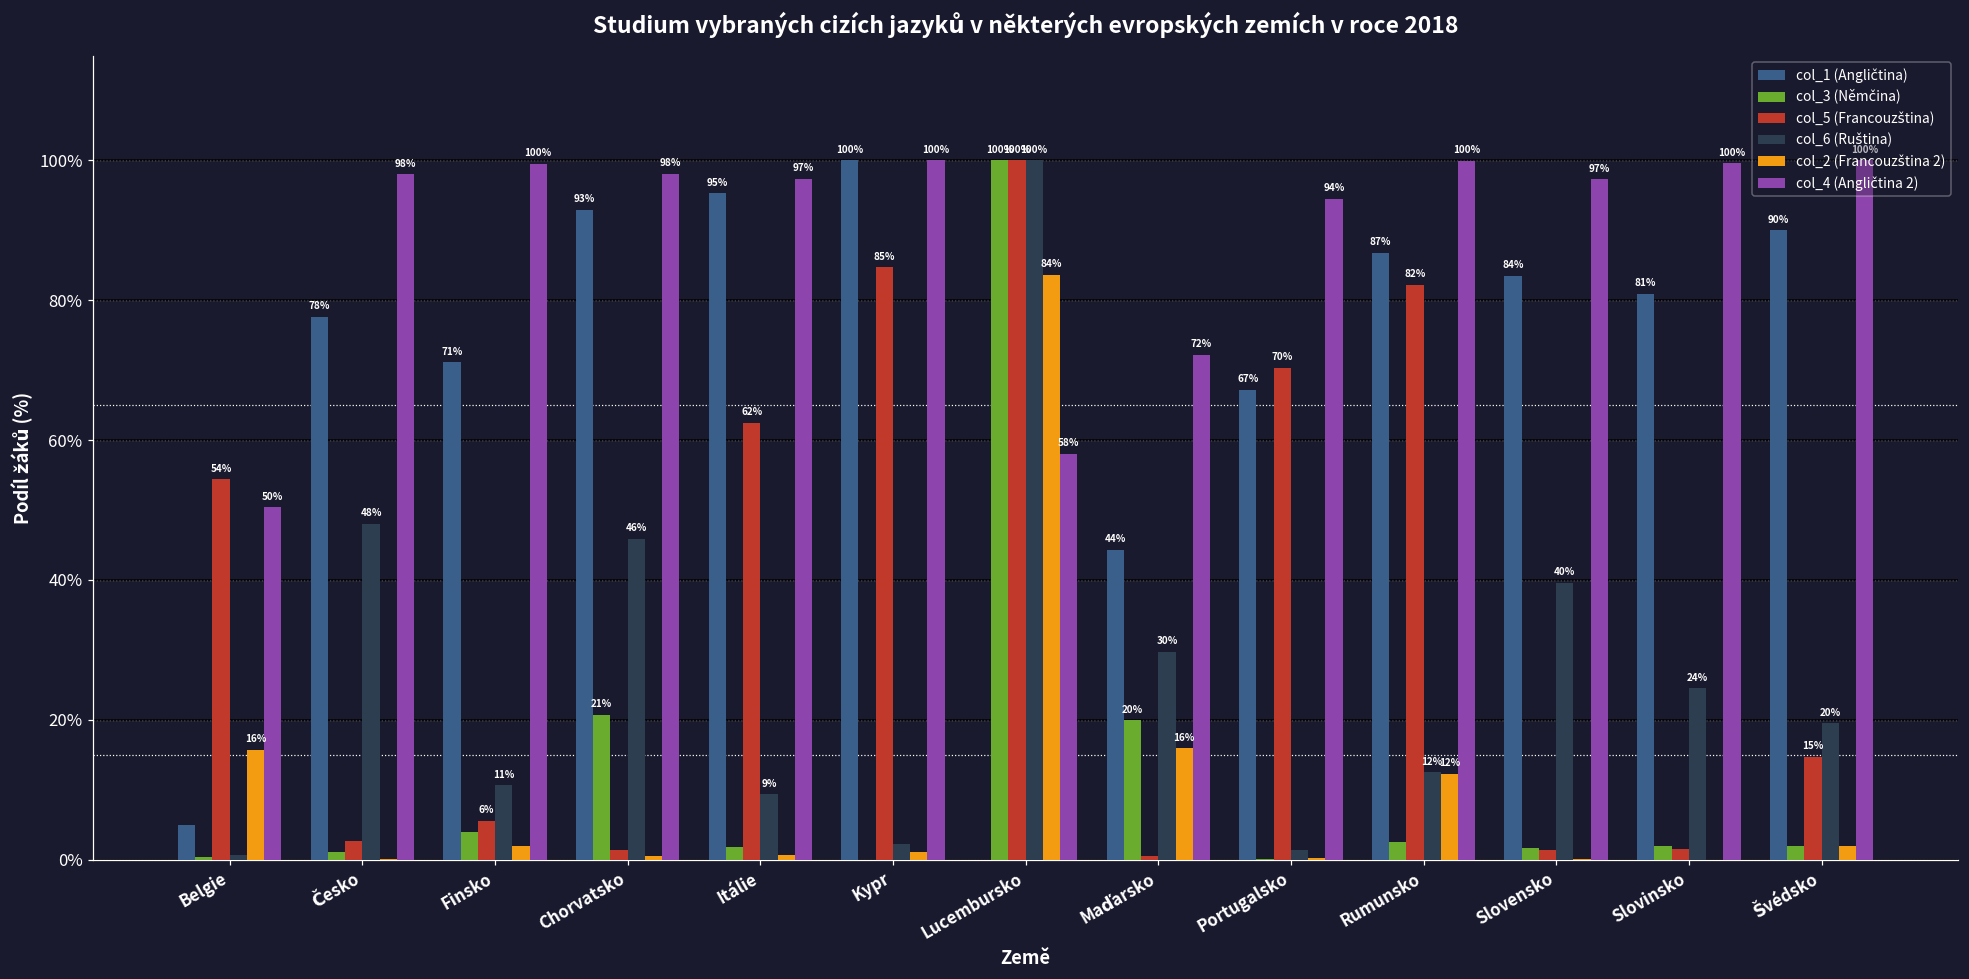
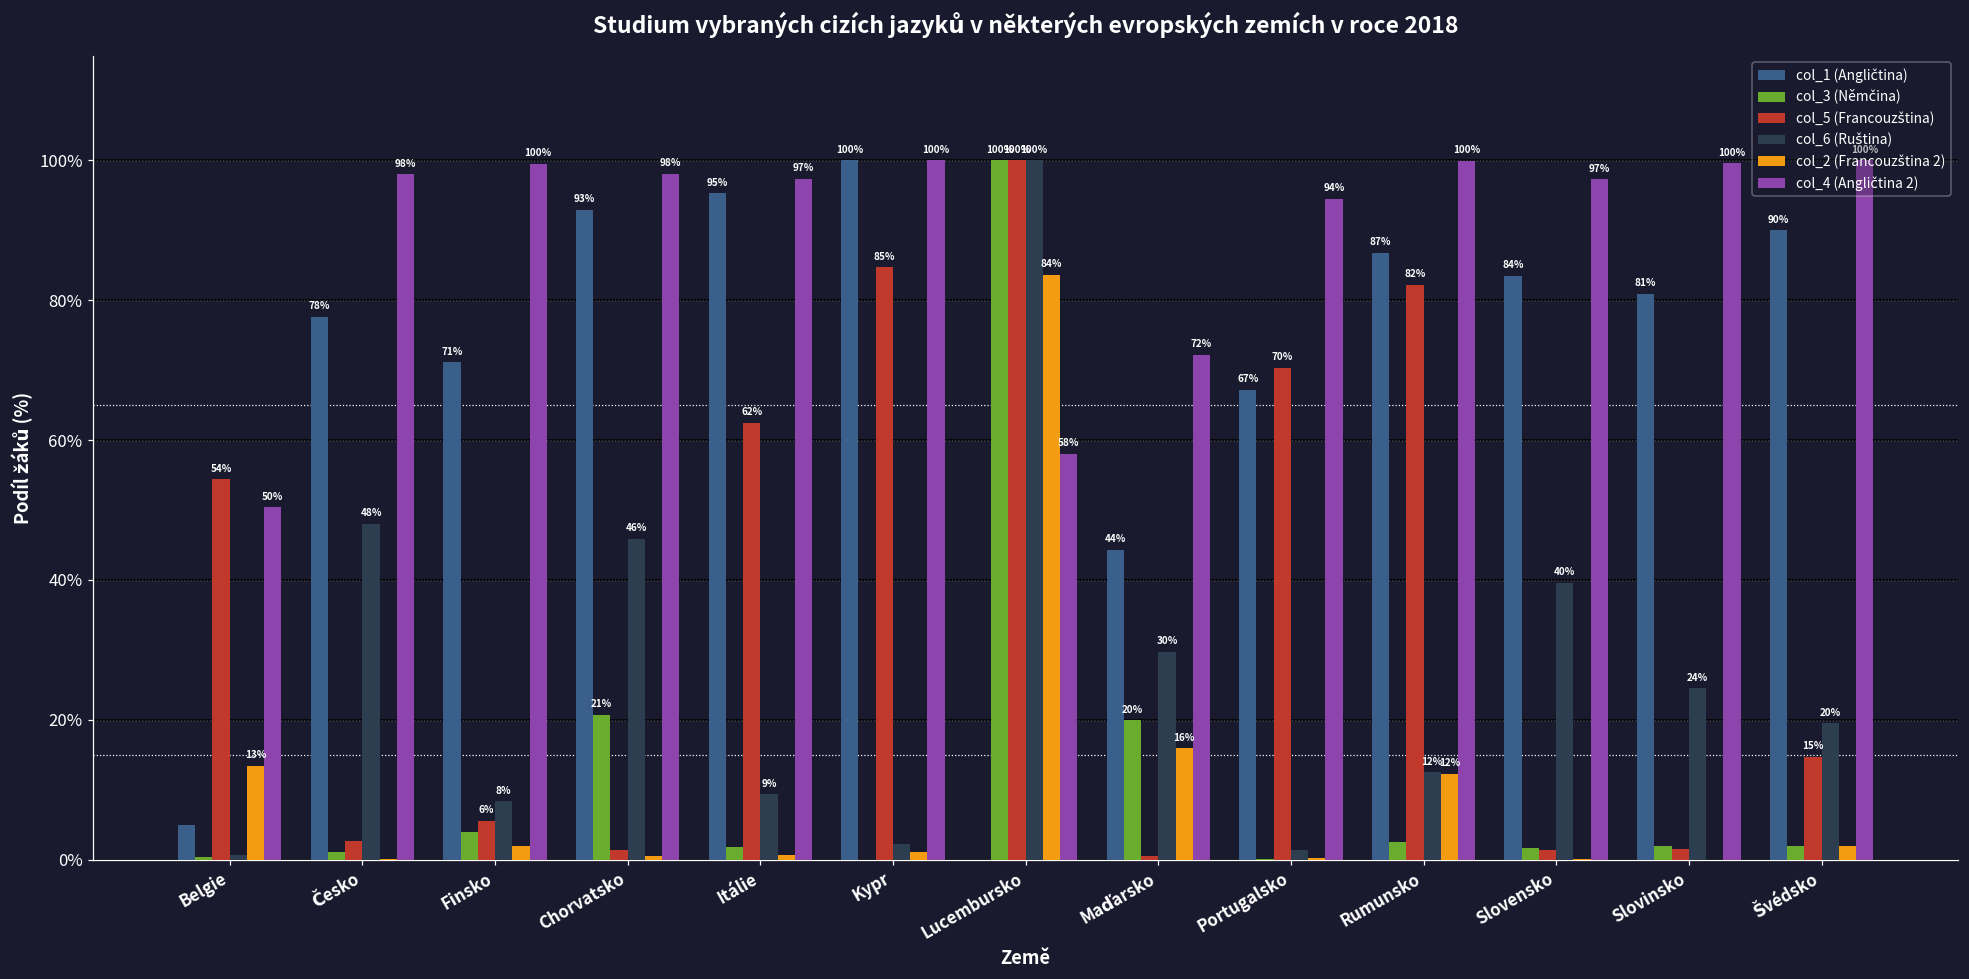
col_2 (Francouzština 2), Belgie: 16% -> 13%
col_6 (Ruština), Finsko: 11% -> 8%
